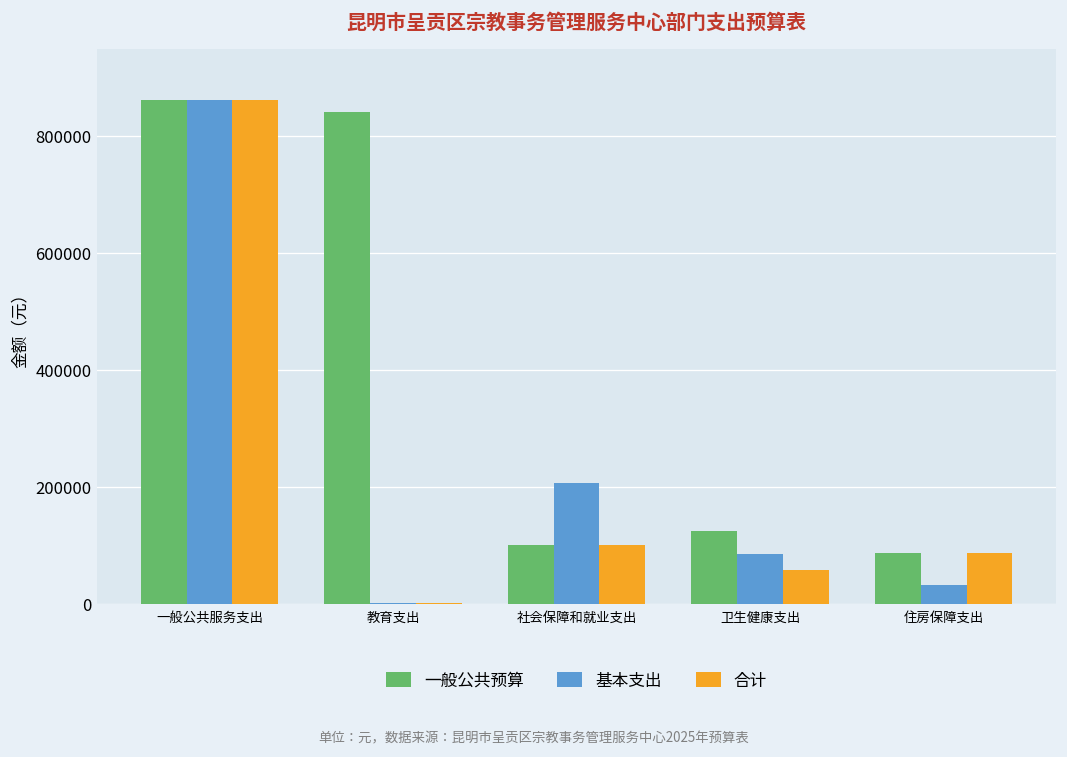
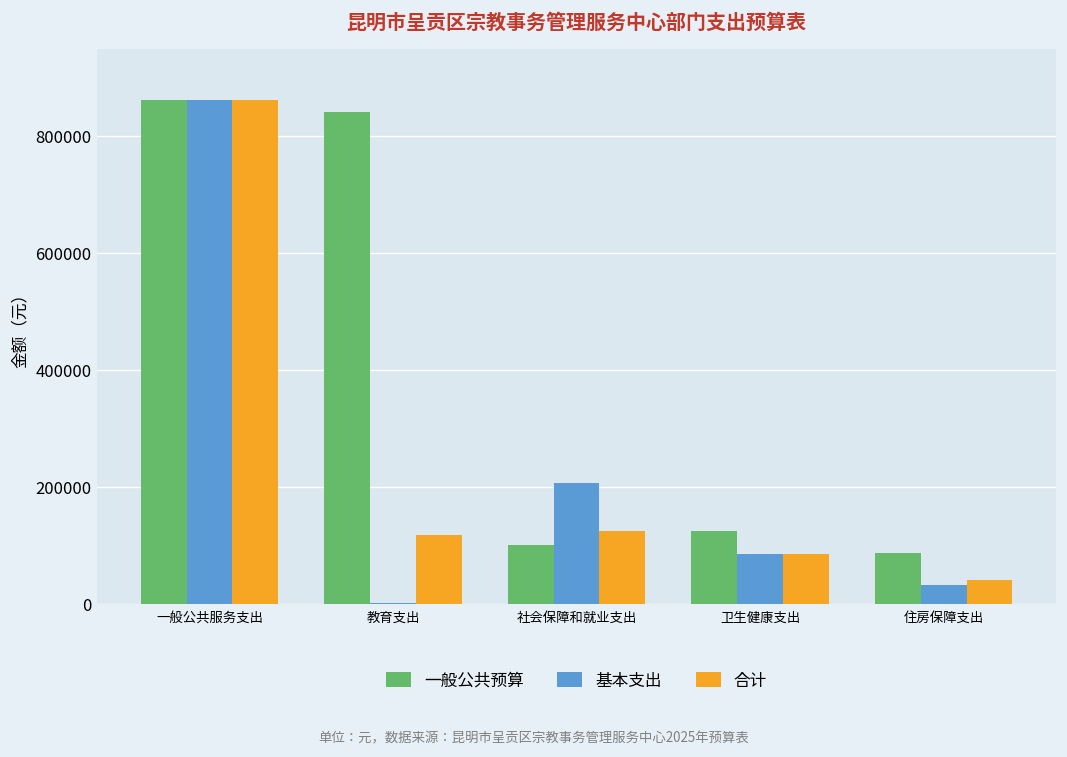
合计, 教育支出: 0 -> 120000
合计, 社会保障和就业支出: 100000 -> 130000
合计, 卫生健康支出: 60000 -> 90000
合计, 住房保障支出: 90000 -> 40000
